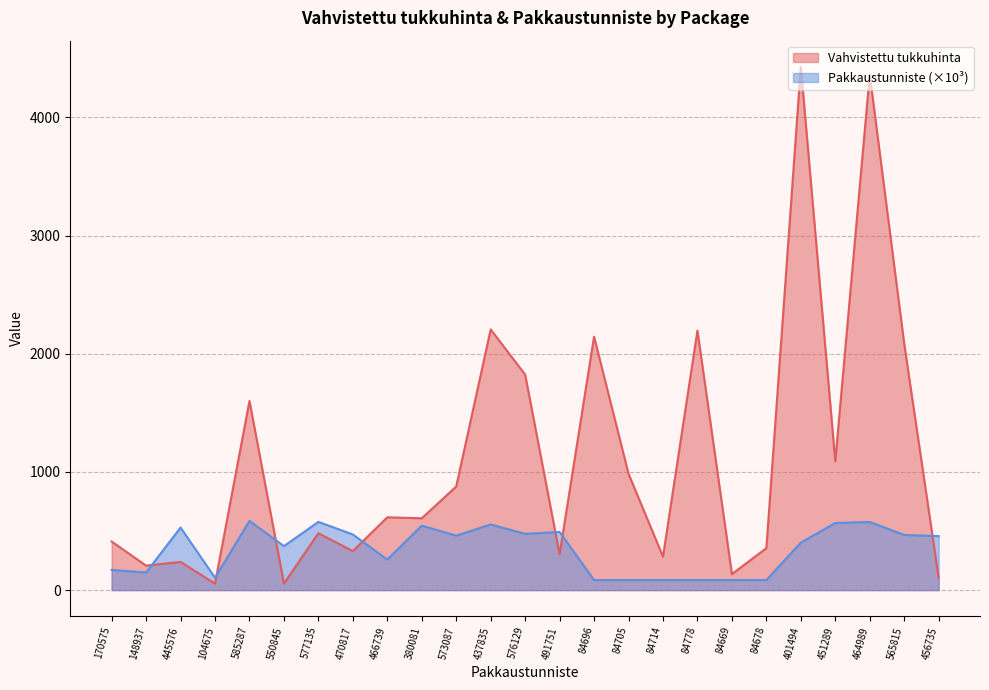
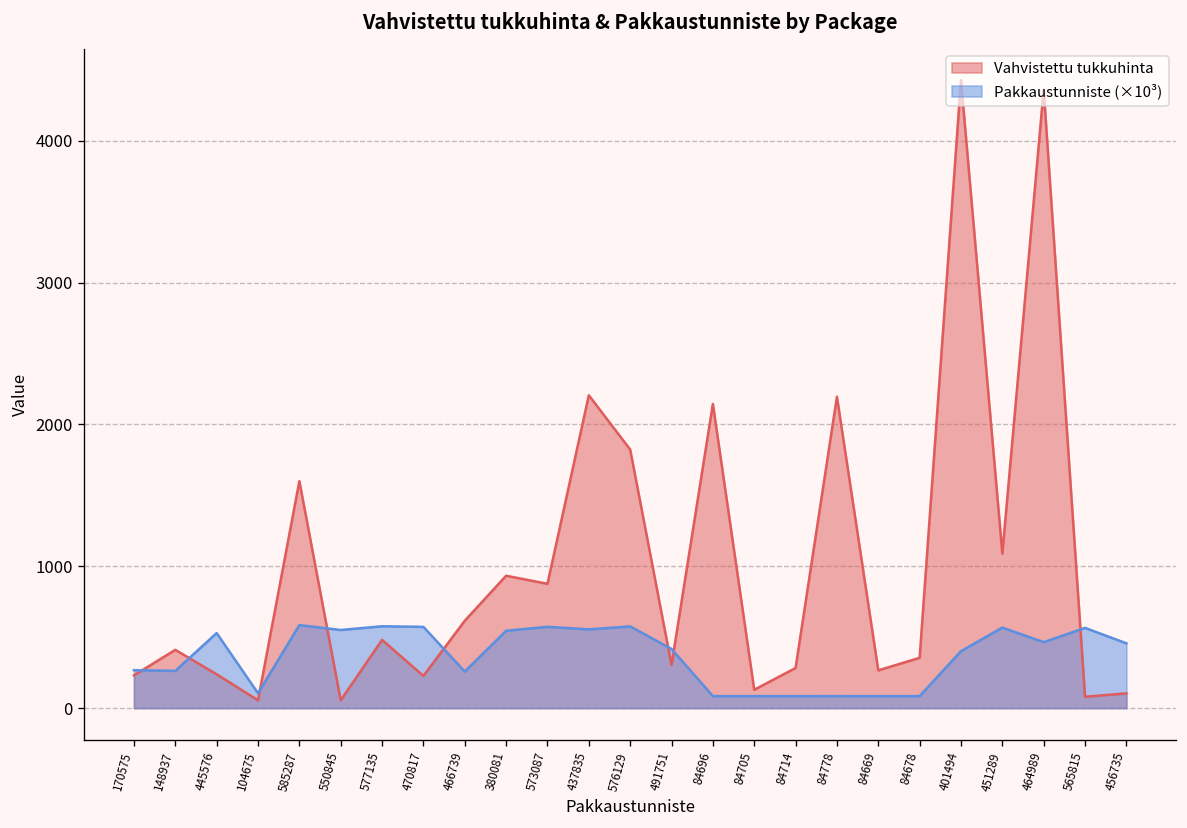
Vahvistettu tukkuhinta, 170575: 410 -> 230
Pakkaustunniste (×10³), 170575: 170 -> 270
Vahvistettu tukkuhinta, 148937: 210 -> 410
Pakkaustunniste (×10³), 148937: 150 -> 260
Pakkaustunniste (×10³), 550845: 370 -> 550
Vahvistettu tukkuhinta, 470817: 330 -> 230
Pakkaustunniste (×10³), 470817: 470 -> 570
Vahvistettu tukkuhinta, 380081: 610 -> 930
Pakkaustunniste (×10³), 573087: 460 -> 570
Pakkaustunniste (×10³), 576129: 480 -> 580
Pakkaustunniste (×10³), 491751: 490 -> 420
Vahvistettu tukkuhinta, 84705: 980 -> 130
Vahvistettu tukkuhinta, 84669: 140 -> 270
Pakkaustunniste (×10³), 464989: 580 -> 460
Vahvistettu tukkuhinta, 565815: 2090 -> 80
Pakkaustunniste (×10³), 565815: 470 -> 570
